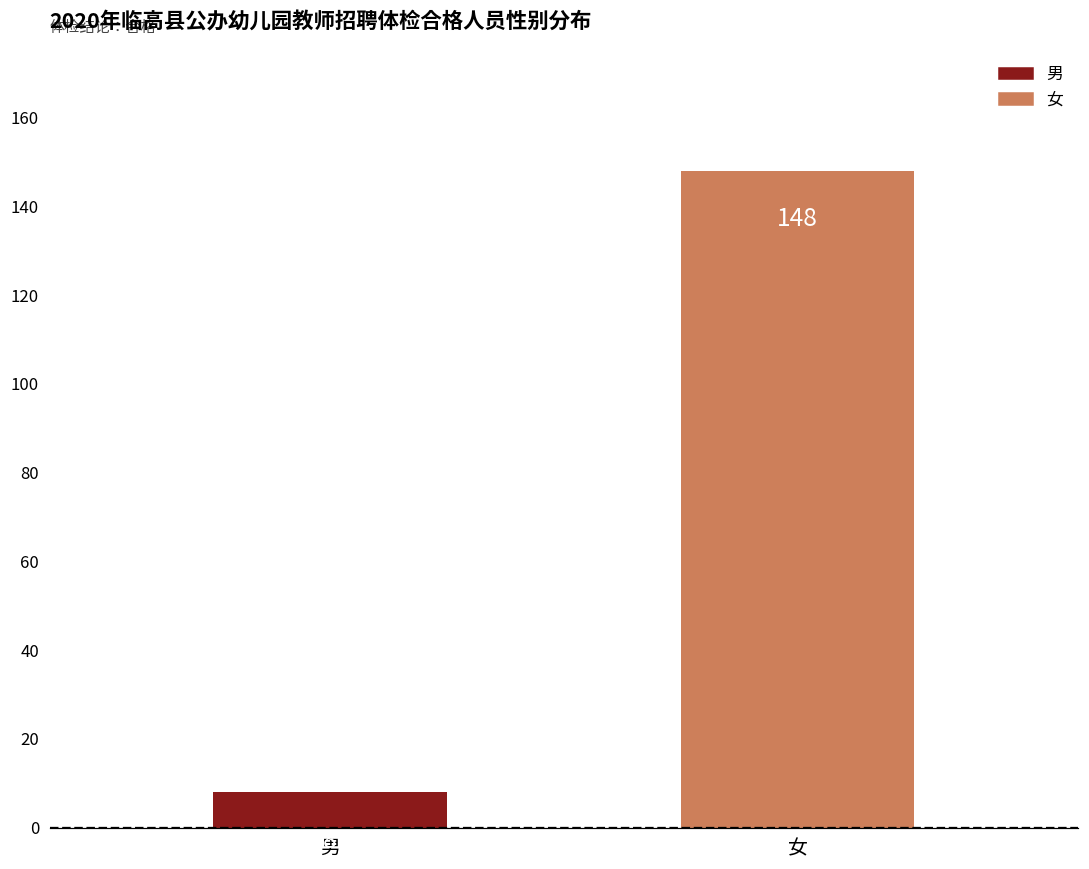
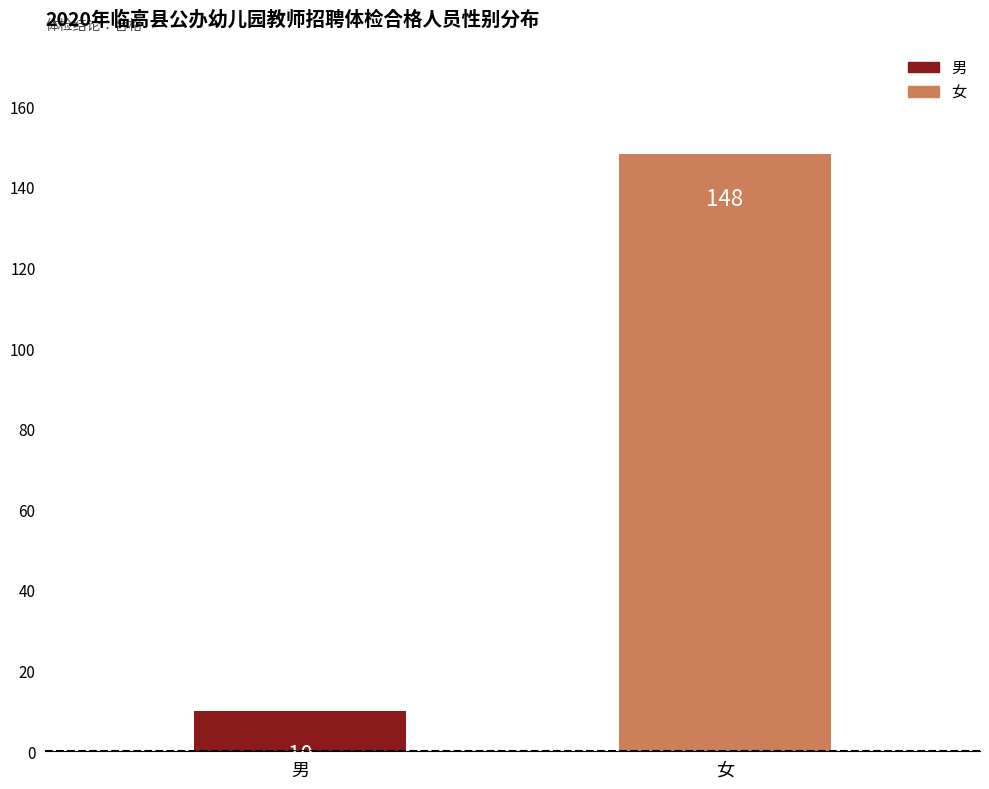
男: 8 -> 10
